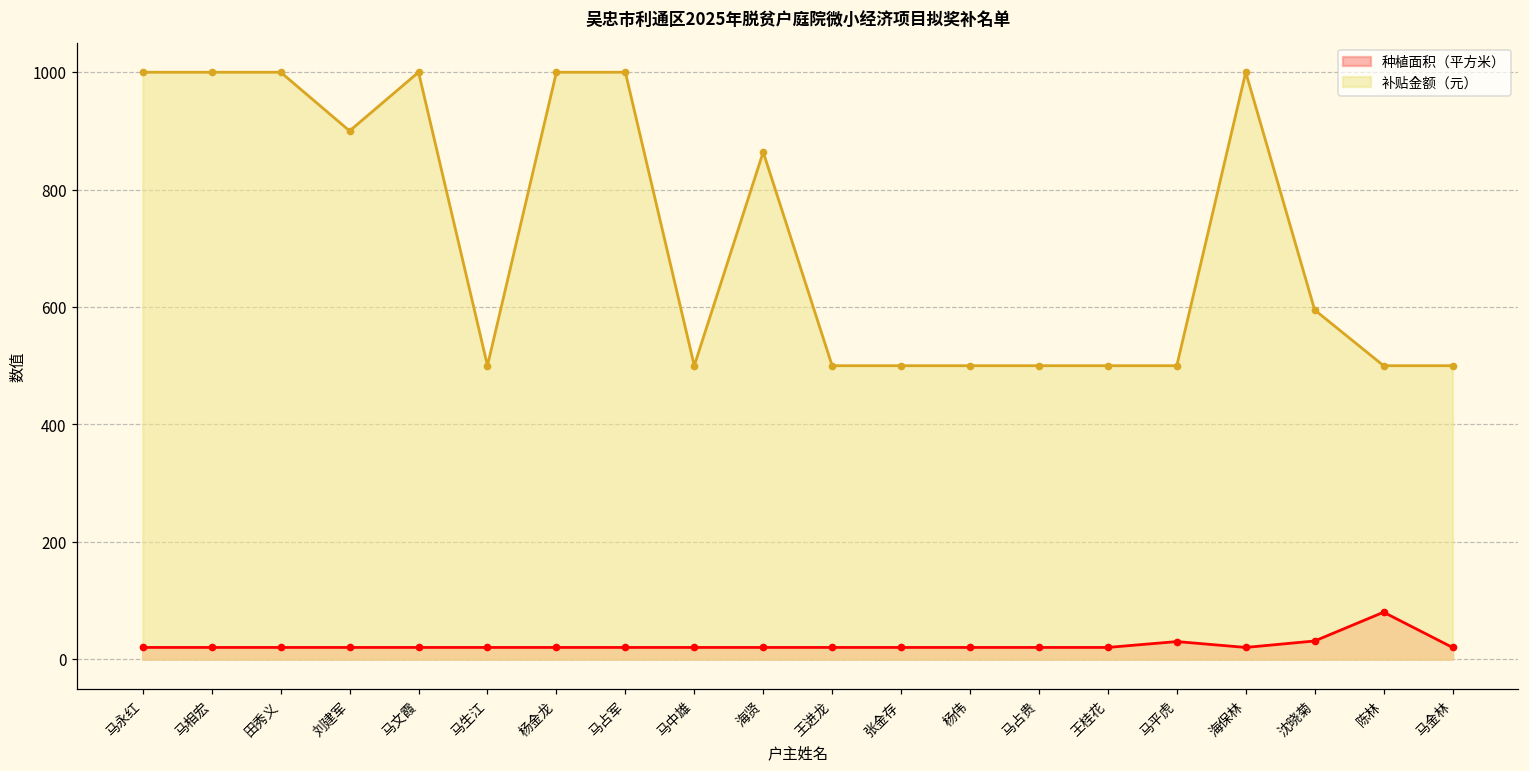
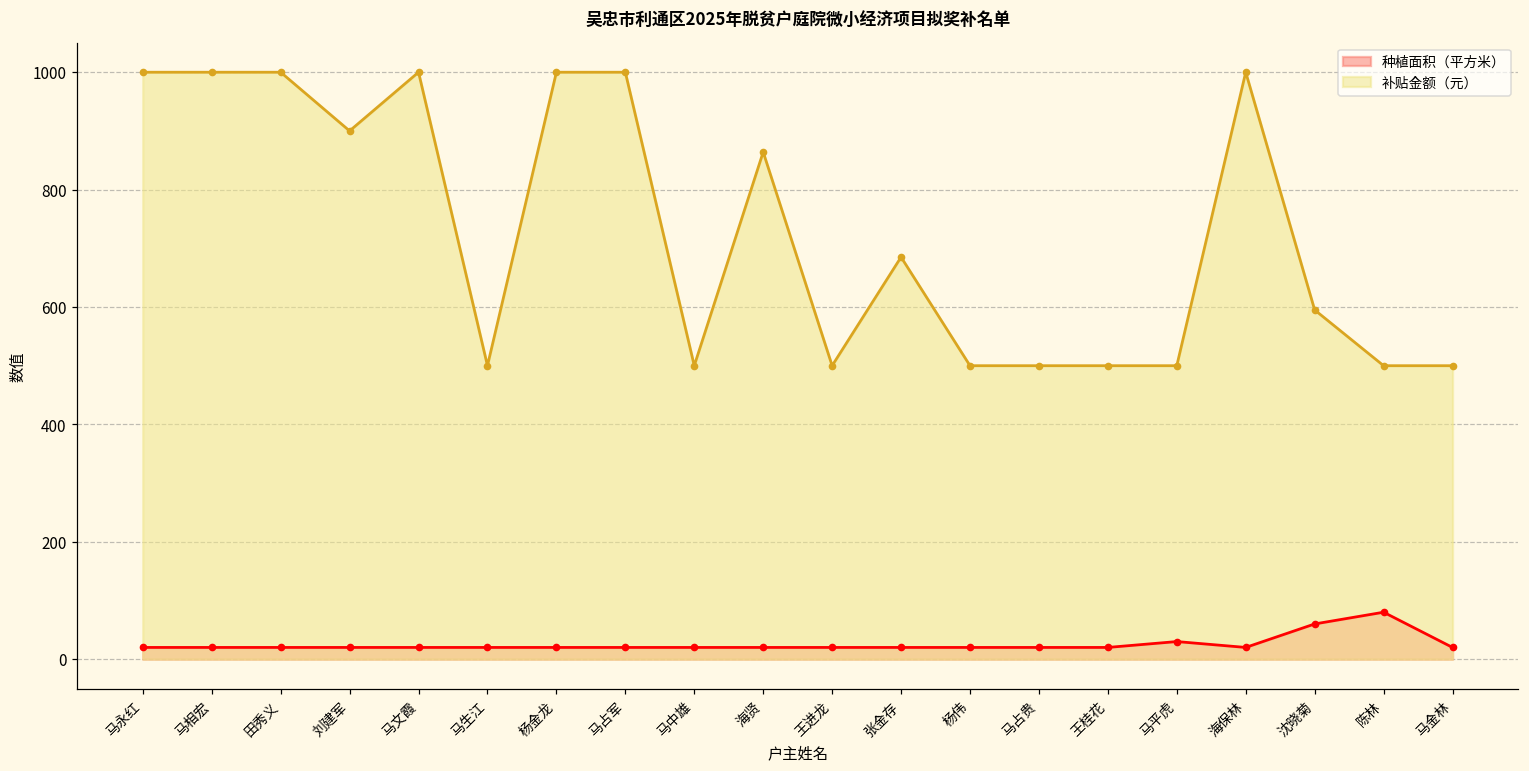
补贴金额（元）, 张金存: 500 -> 690
种植面积（平方米）, 沈晓菊: 30 -> 60
